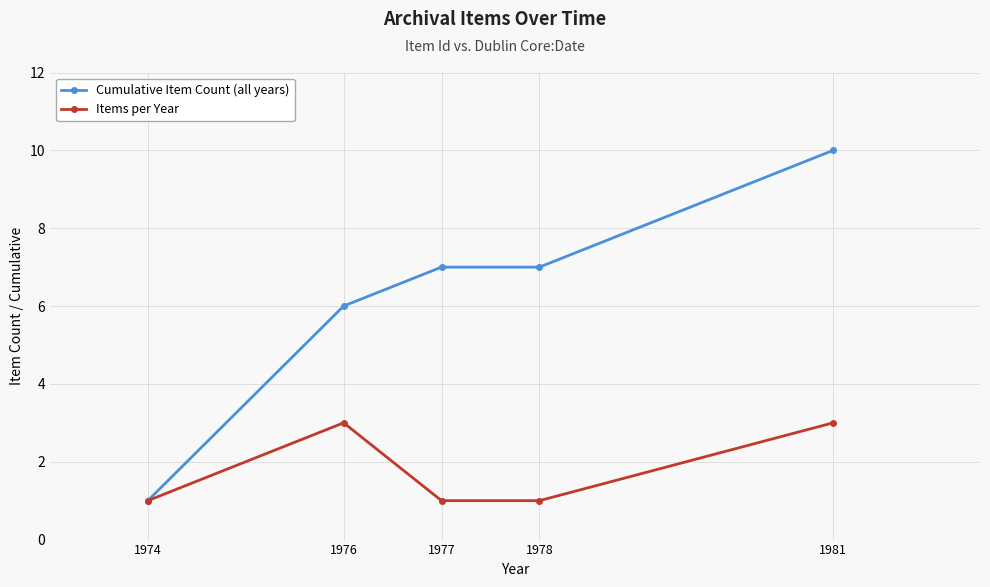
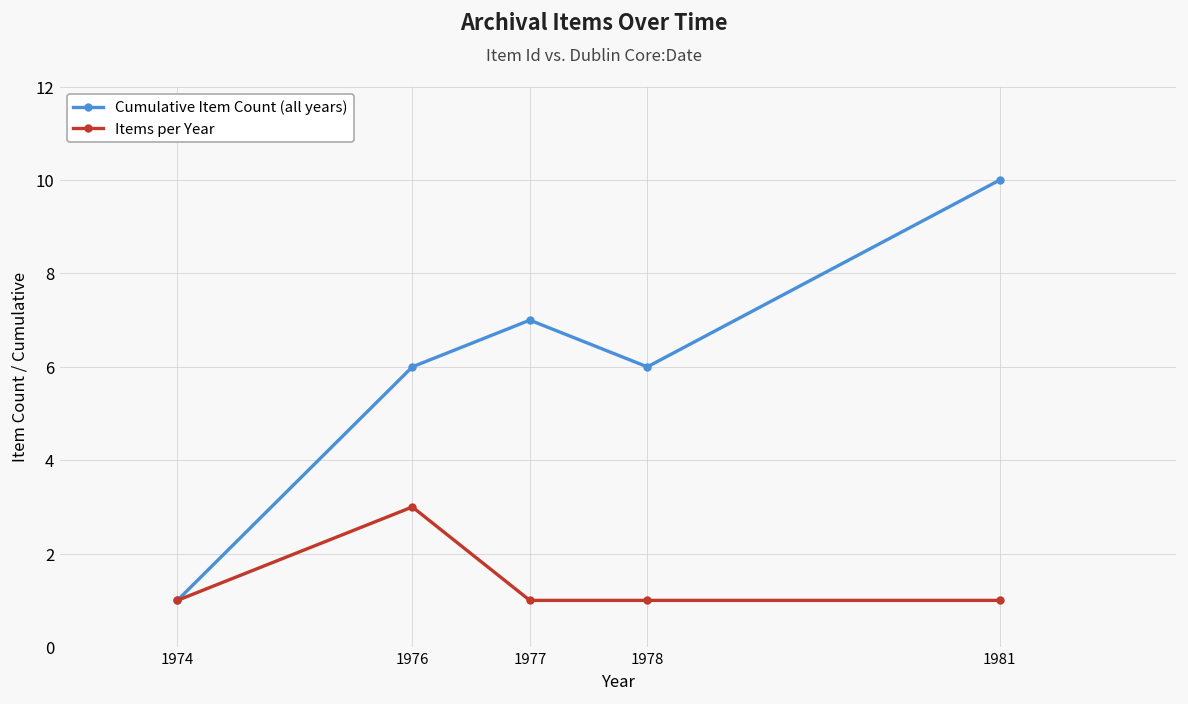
Cumulative Item Count (all years), 1978: 7 -> 6
Items per Year, 1981: 3 -> 1
